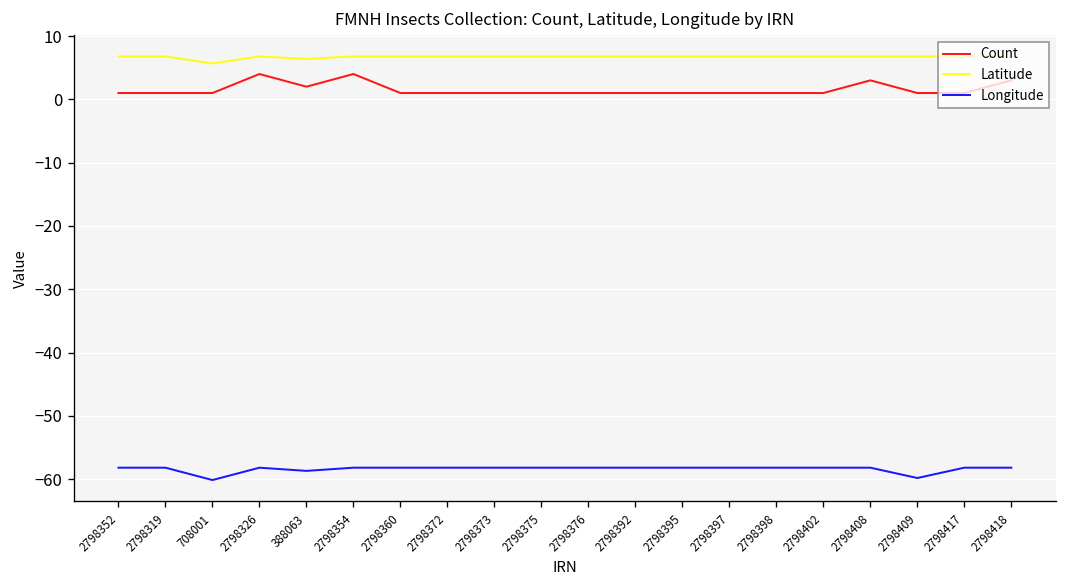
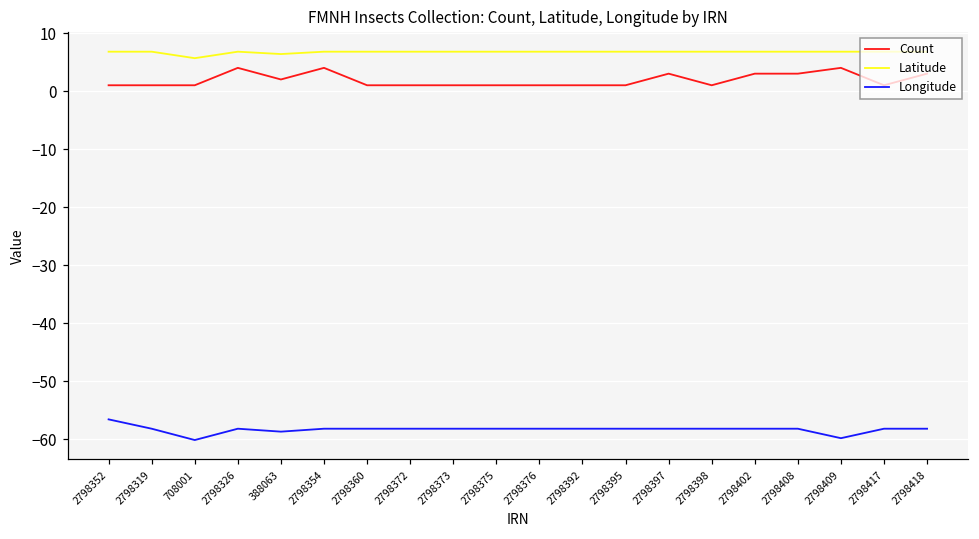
Longitude, 2798352: -58 -> -57
Count, 2798397: 1 -> 3
Count, 2798402: 1 -> 3
Count, 2798409: 1 -> 4
